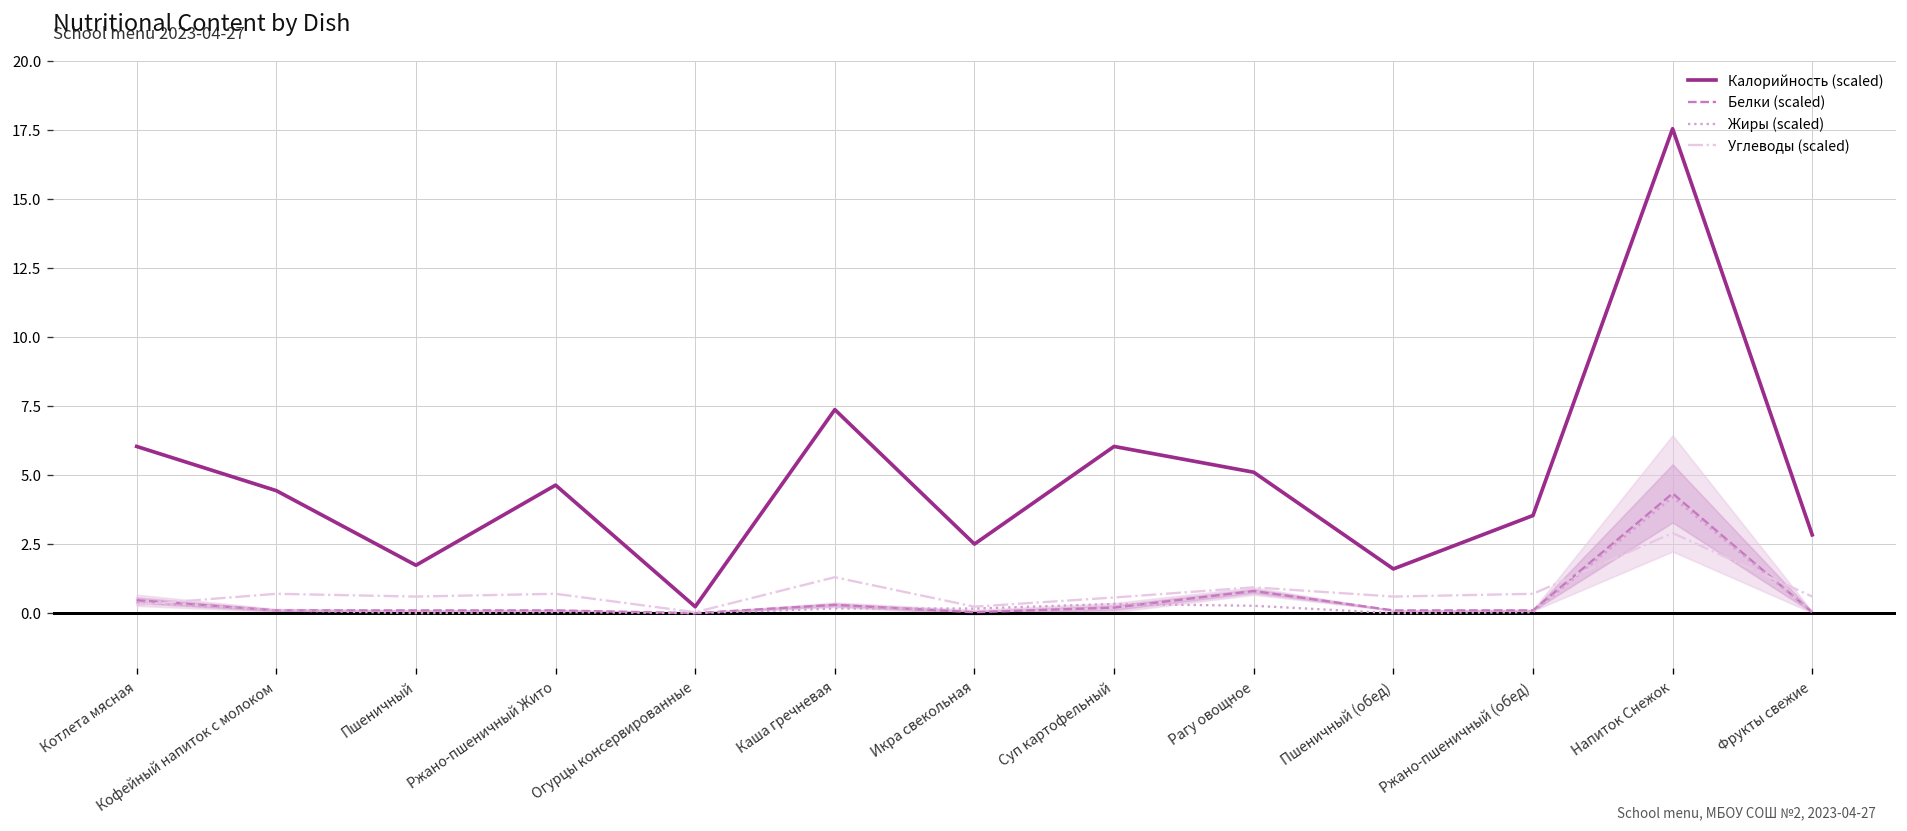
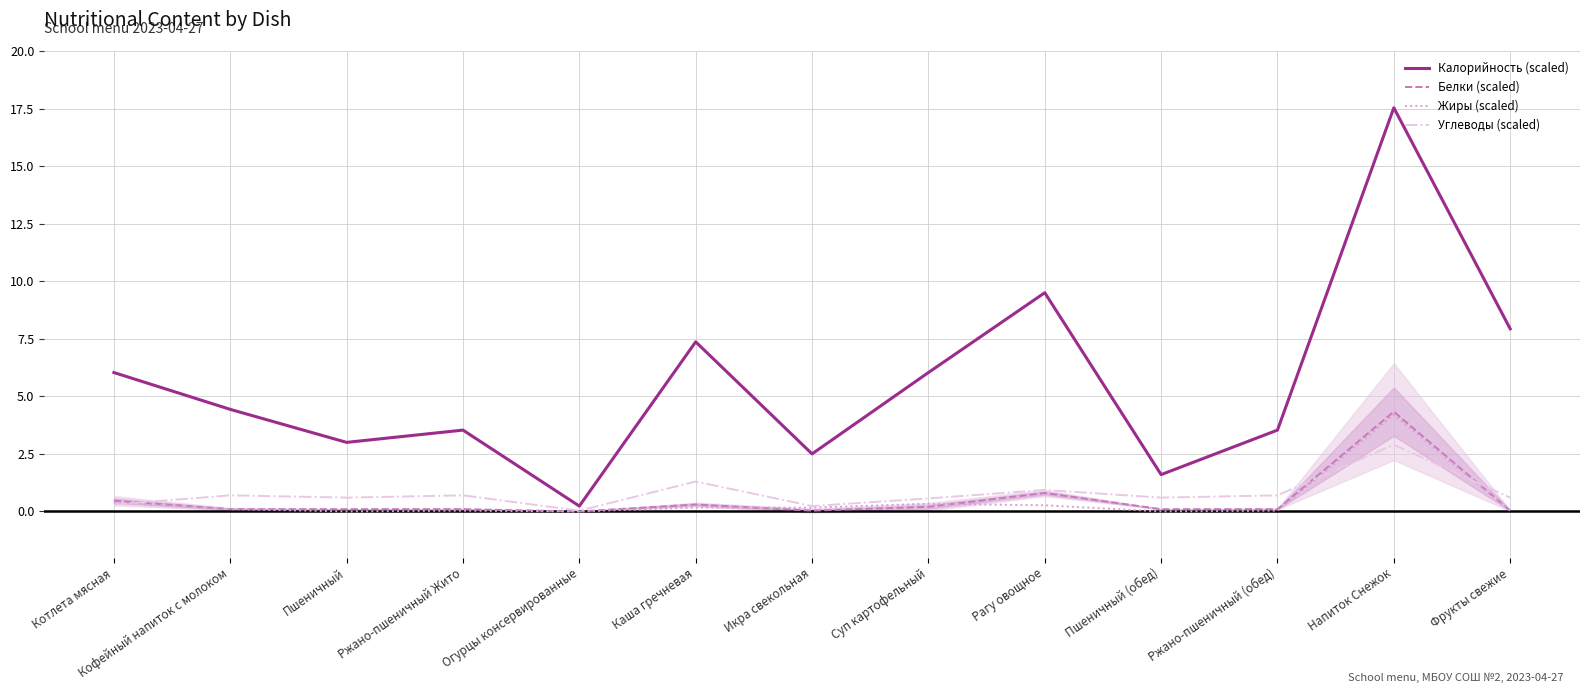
Калорийность (scaled), Пшеничный: 1.7 -> 3.0
Калорийность (scaled), Ржано-пшеничный Жито: 4.6 -> 3.5
Калорийность (scaled), Рагу овощное: 5.1 -> 9.5
Калорийность (scaled), Фрукты свежие: 2.8 -> 7.9
